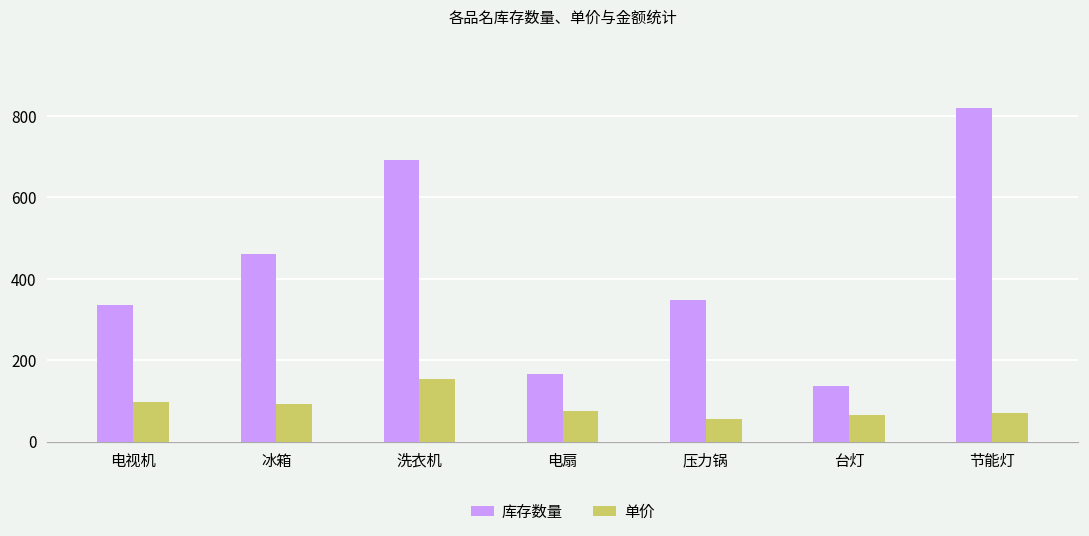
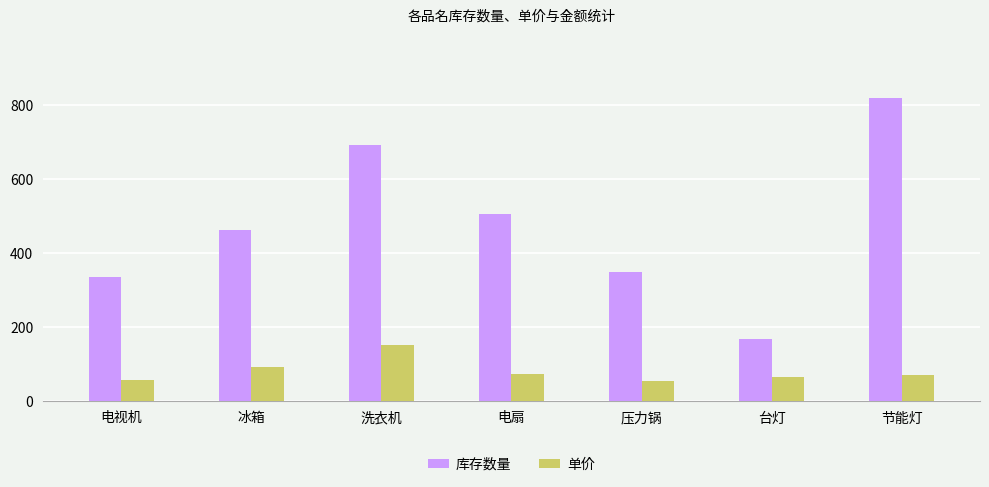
单价, 电视机: 100 -> 60
库存数量, 电扇: 170 -> 510
库存数量, 台灯: 140 -> 170
